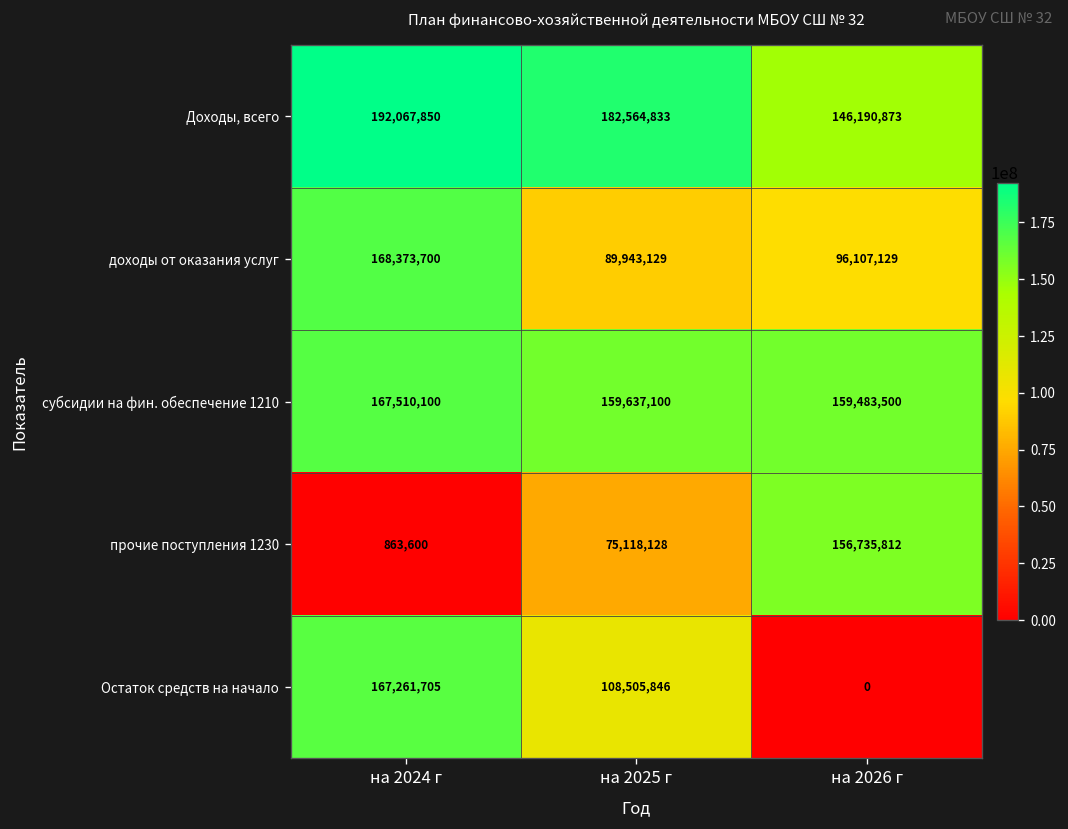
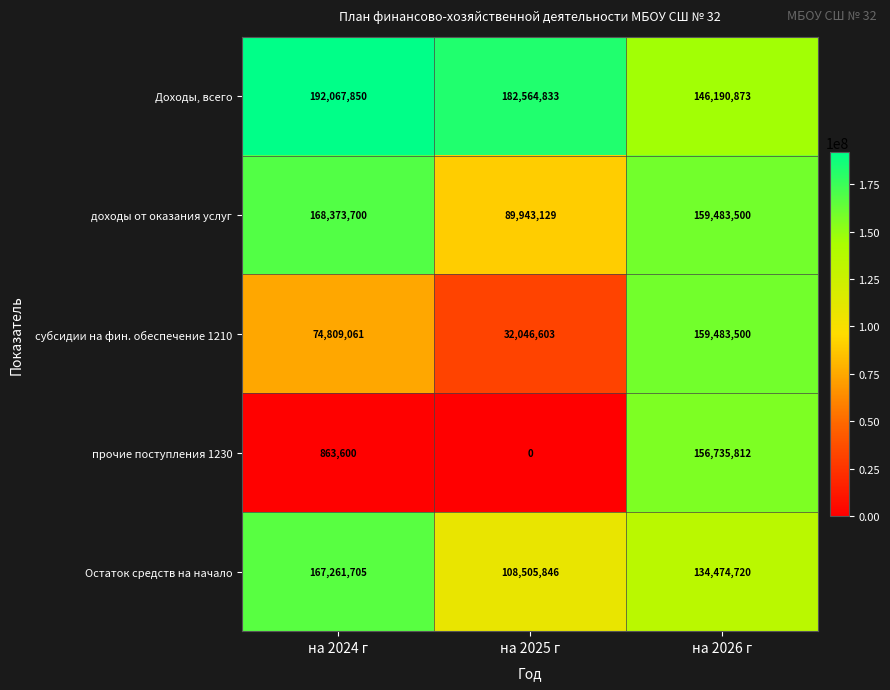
доходы от оказания услуг, на 2026 г: 96,107,129 -> 159,483,500
субсидии на фин. обеспечение 1210, на 2024 г: 167,510,100 -> 74,809,061
субсидии на фин. обеспечение 1210, на 2025 г: 159,637,100 -> 32,046,603
прочие поступления 1230, на 2025 г: 75,118,128 -> 0
Остаток средств на начало, на 2026 г: 0 -> 134,474,720
